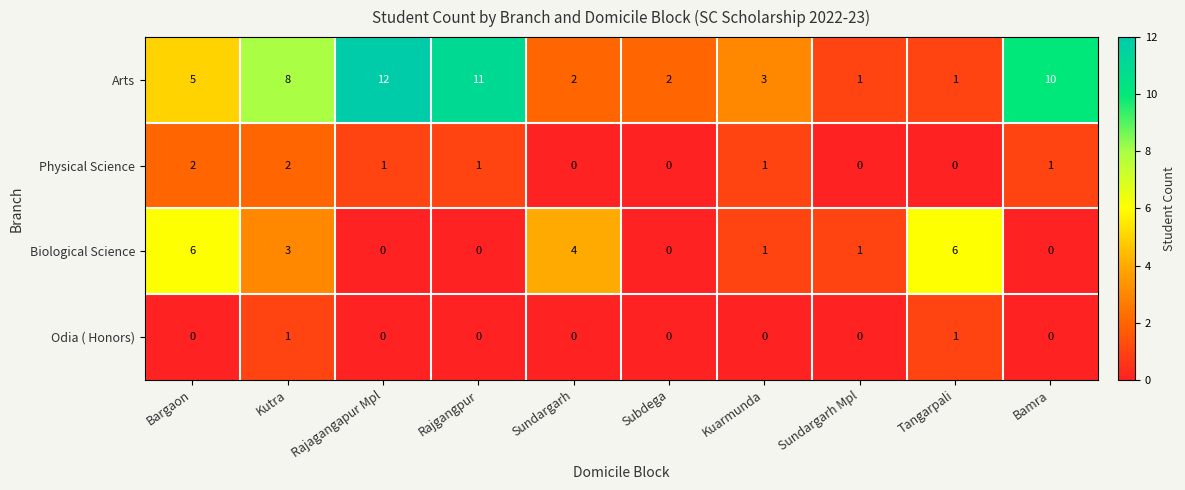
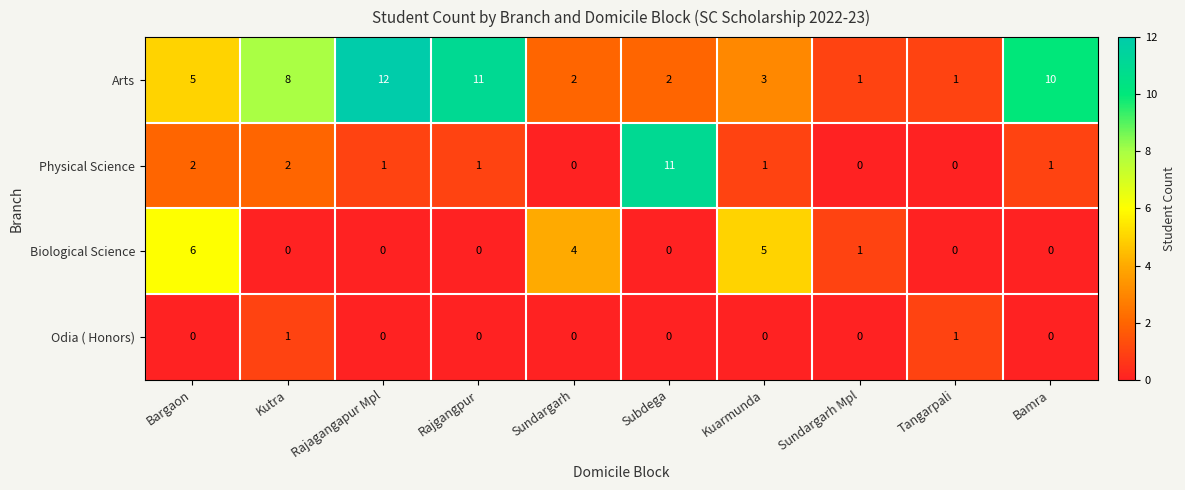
Physical Science, Subdega: 0 -> 11
Biological Science, Kutra: 3 -> 0
Biological Science, Kuarmunda: 1 -> 5
Biological Science, Tangarpali: 6 -> 0
